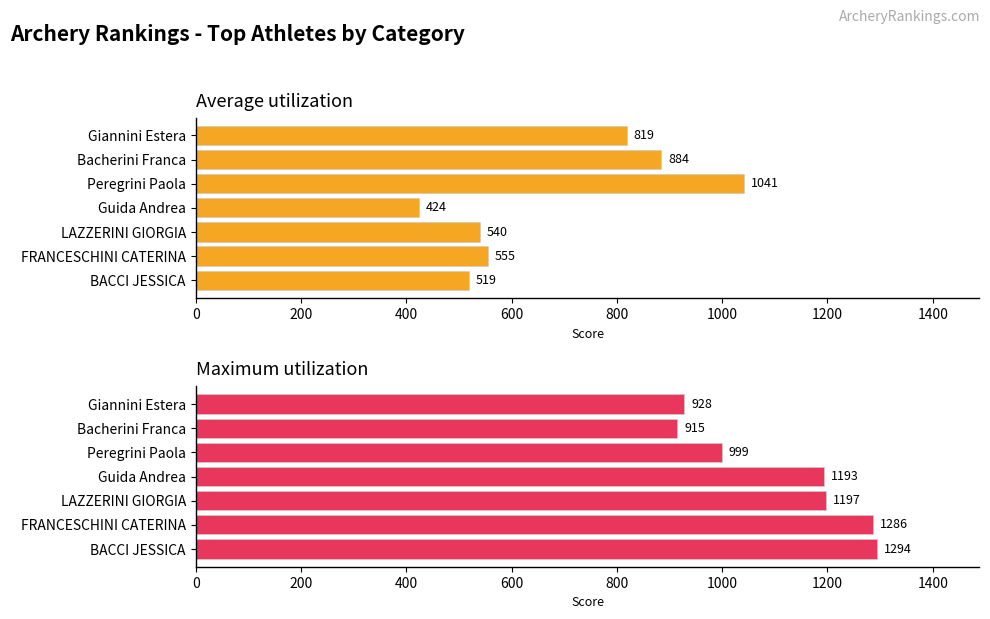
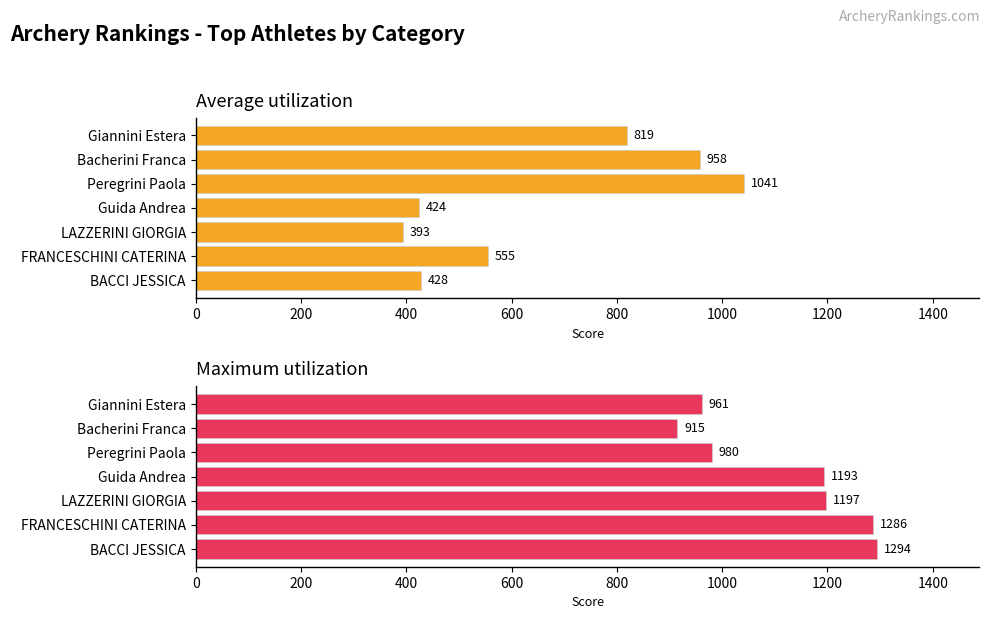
Average utilization, Bacherini Franca: 884 -> 958
Average utilization, LAZZERINI GIORGIA: 540 -> 393
Average utilization, BACCI JESSICA: 519 -> 428
Maximum utilization, Giannini Estera: 928 -> 961
Maximum utilization, Peregrini Paola: 999 -> 980
